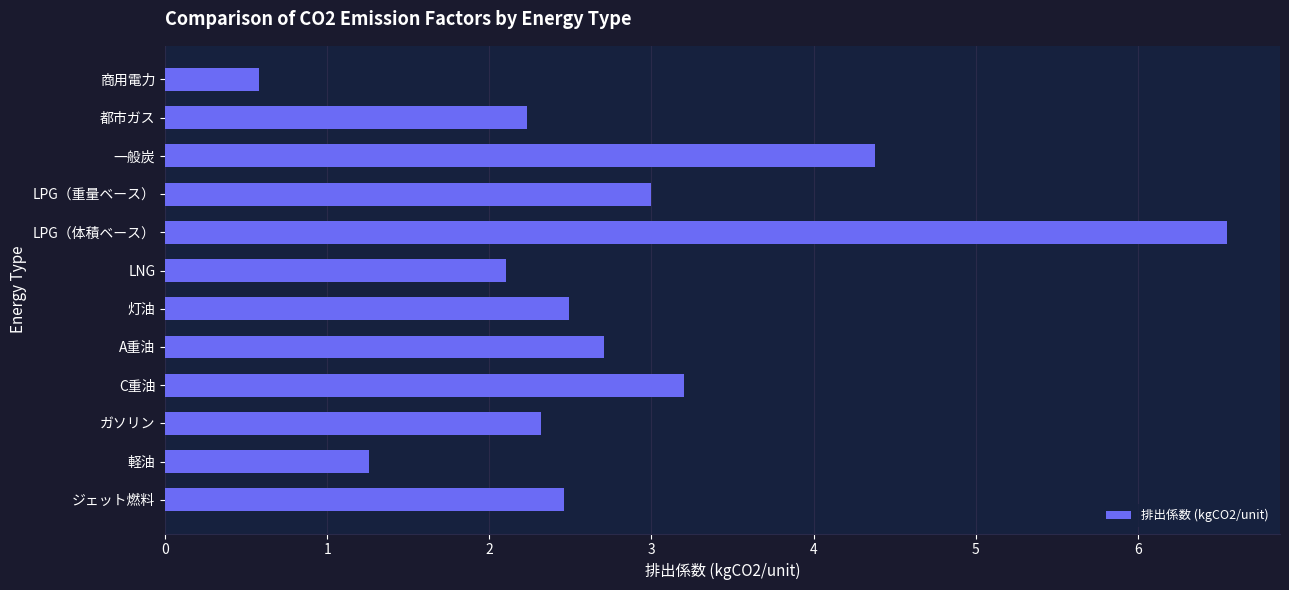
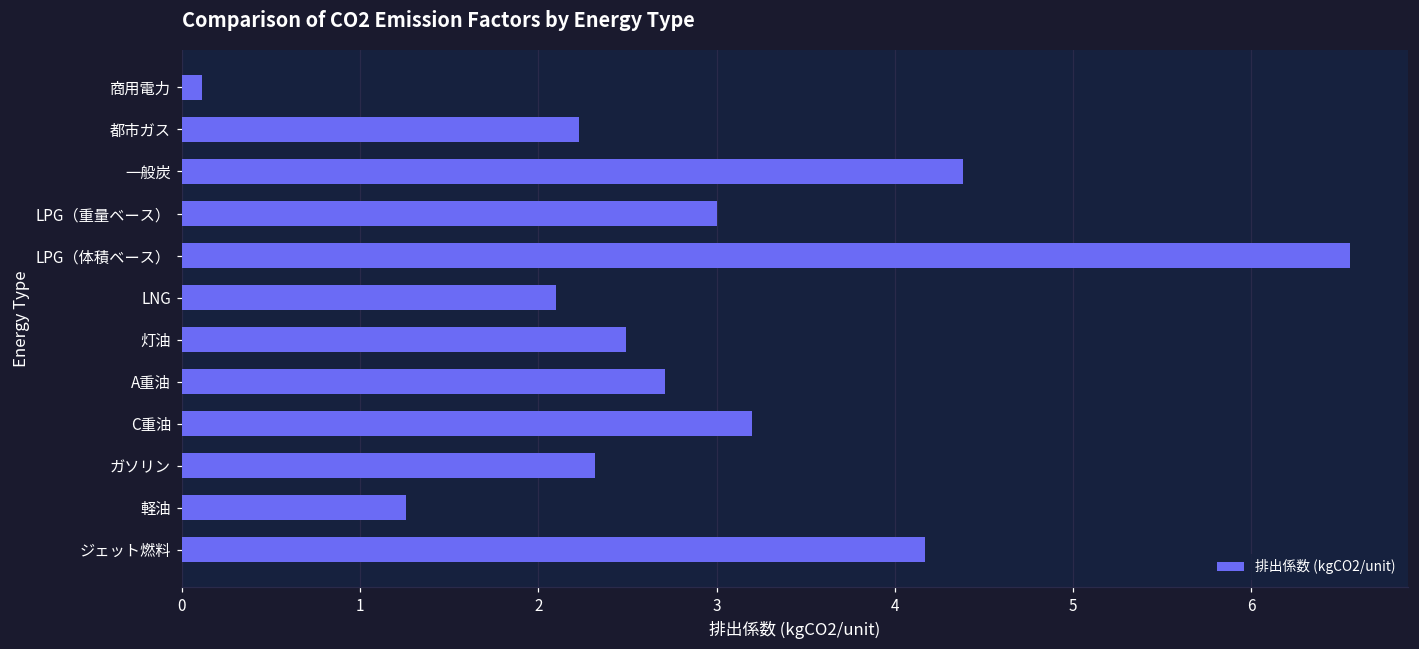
商用電力: 0.58 -> 0.11
ジェット燃料: 2.46 -> 4.17
